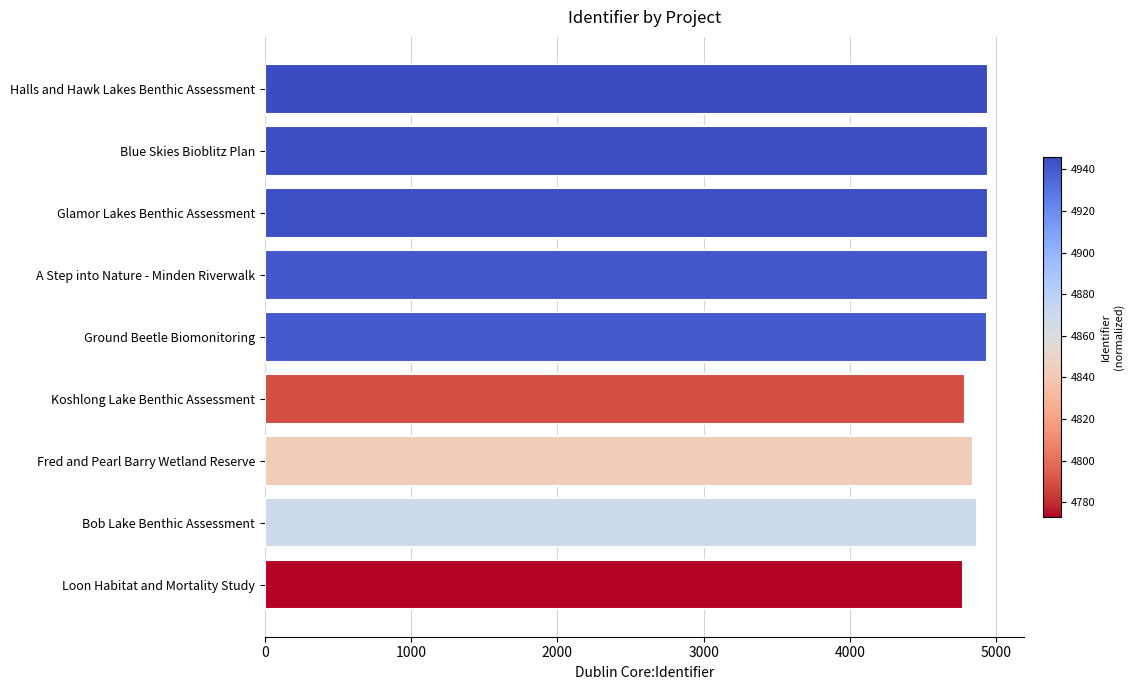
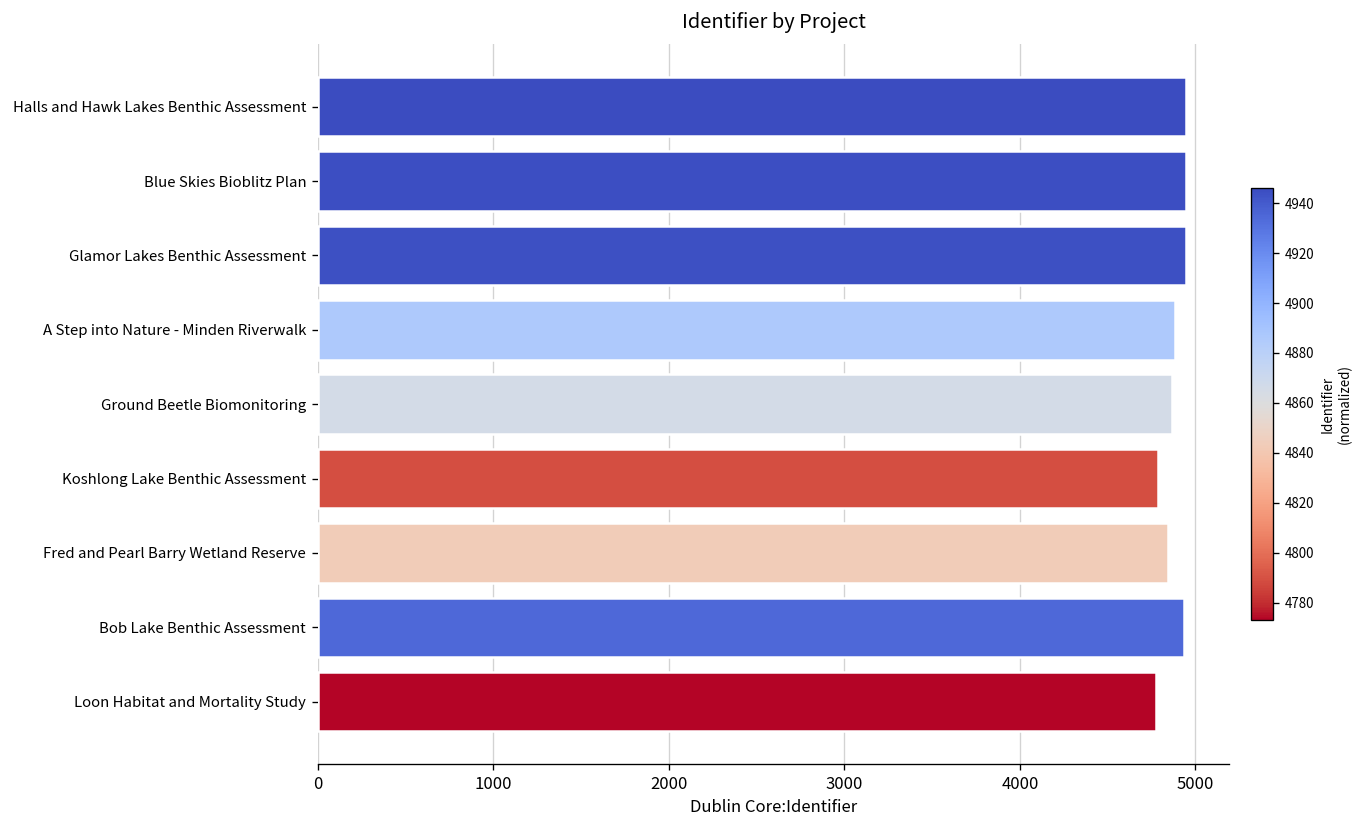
A Step into Nature - Minden Riverwalk: 4940 -> 4890
Ground Beetle Biomonitoring: 4940 -> 4870
Bob Lake Benthic Assessment: 4870 -> 4940
